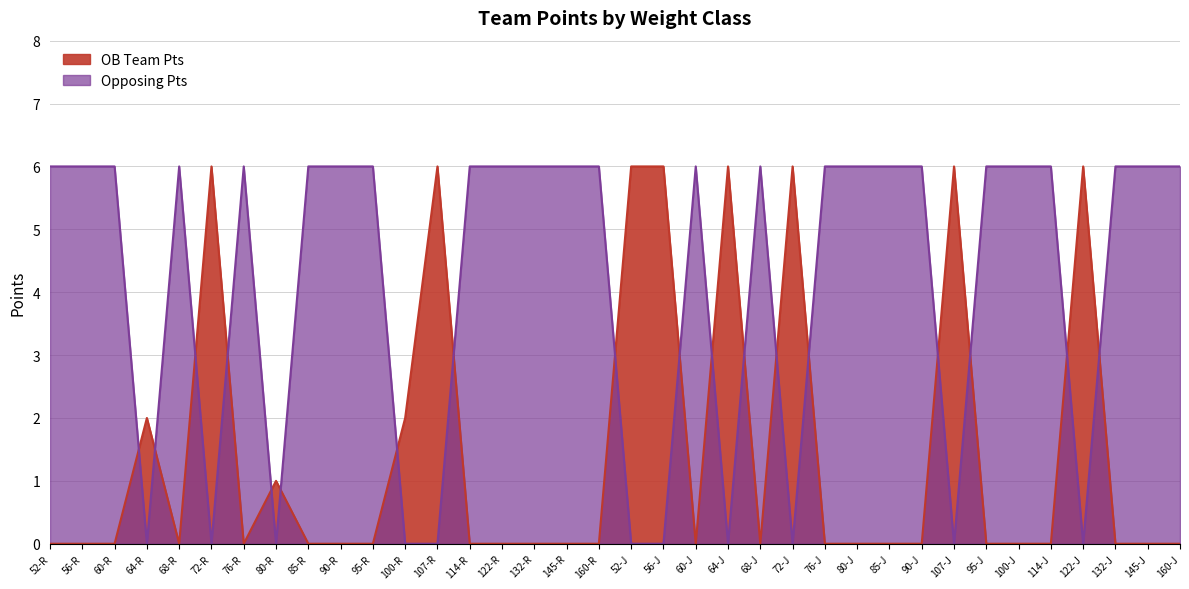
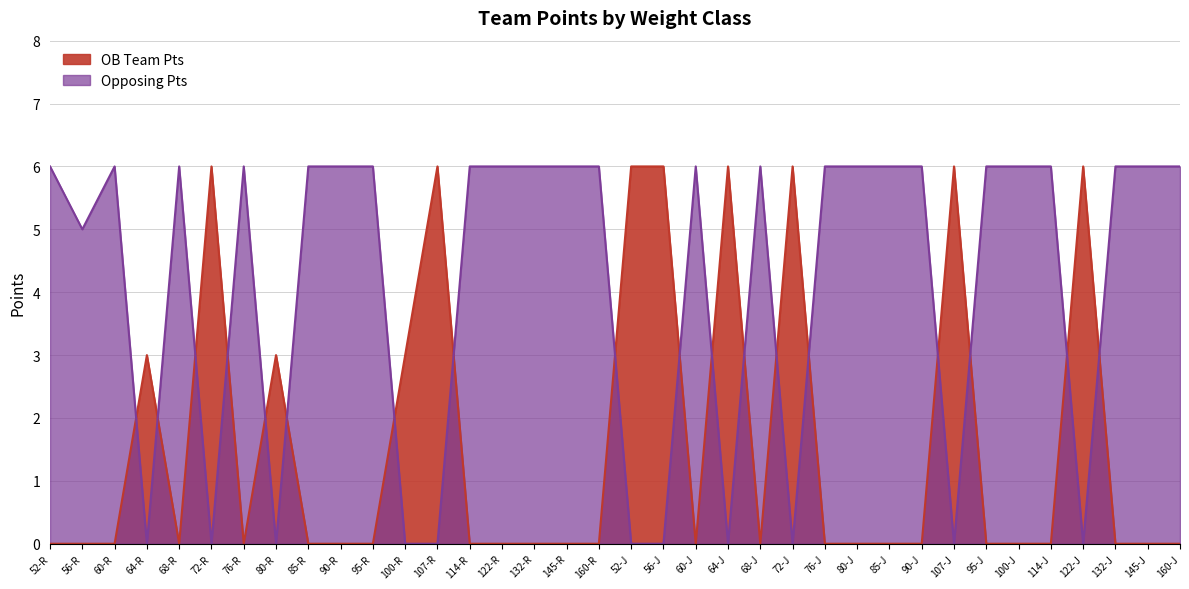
Opposing Pts, 56-R: 6 -> 5
OB Team Pts, 64-R: 2 -> 3
OB Team Pts, 80-R: 1 -> 3
OB Team Pts, 100-R: 2 -> 3
